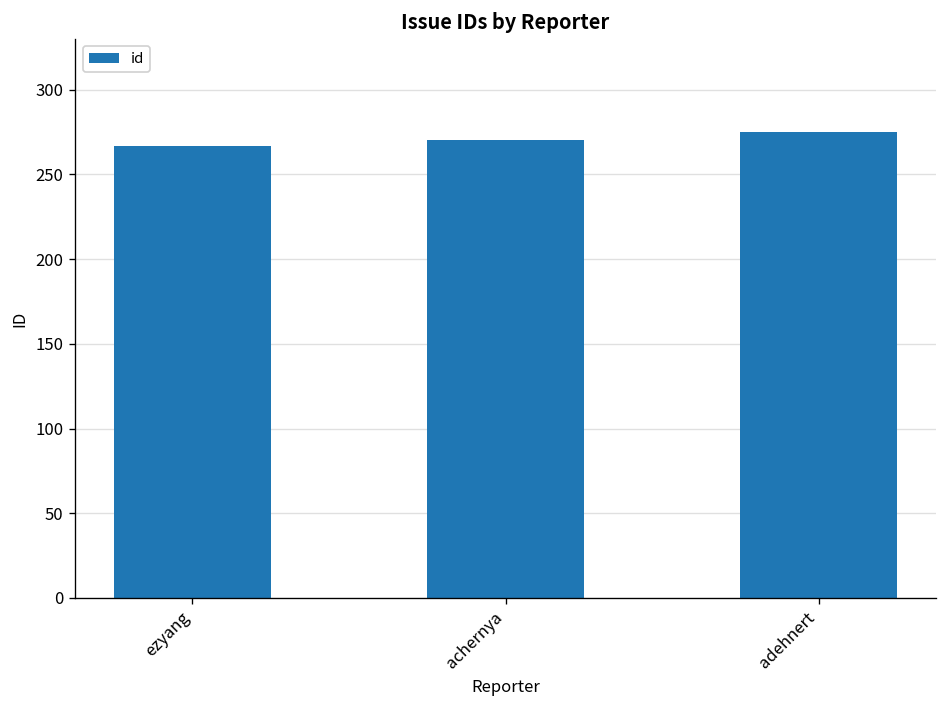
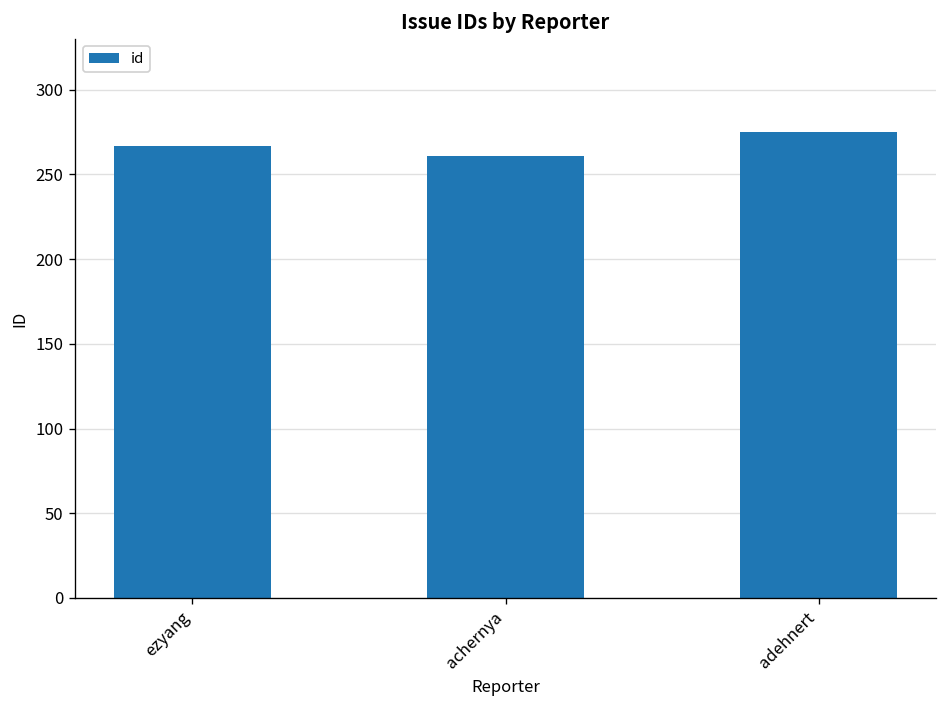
achernya: 270 -> 261
